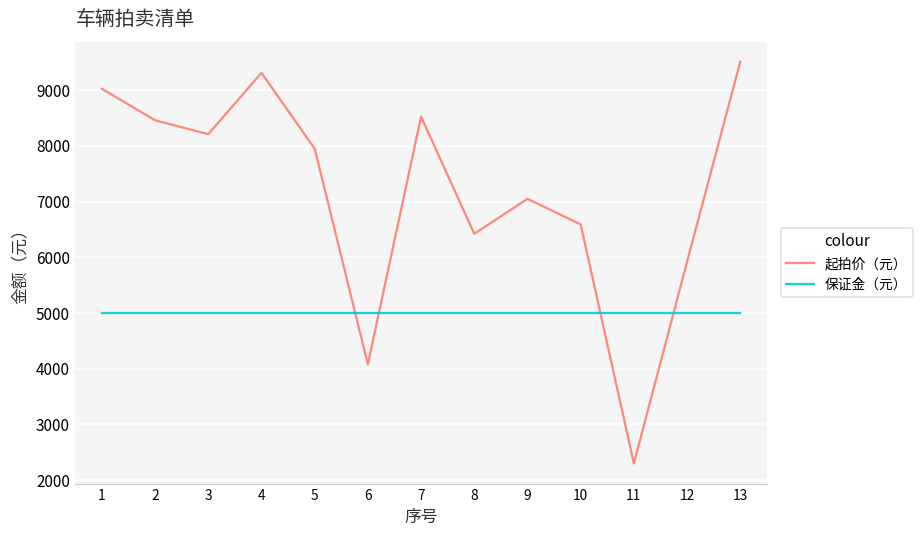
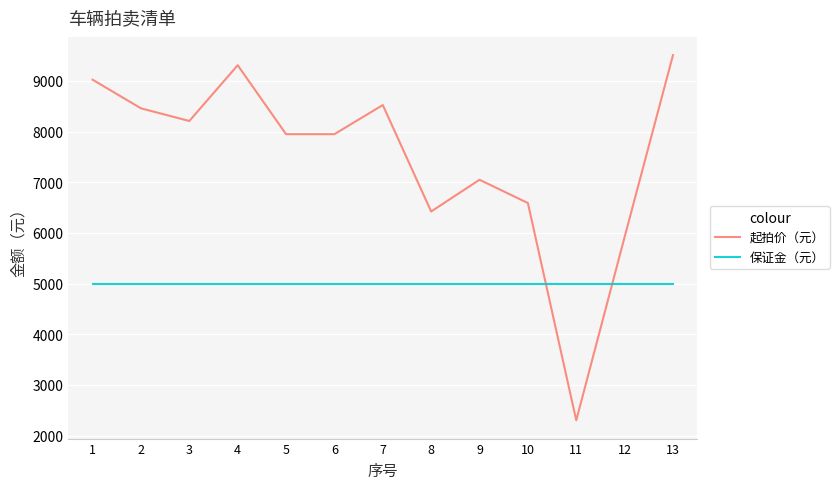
起拍价（元）, 6: 4100 -> 8000
